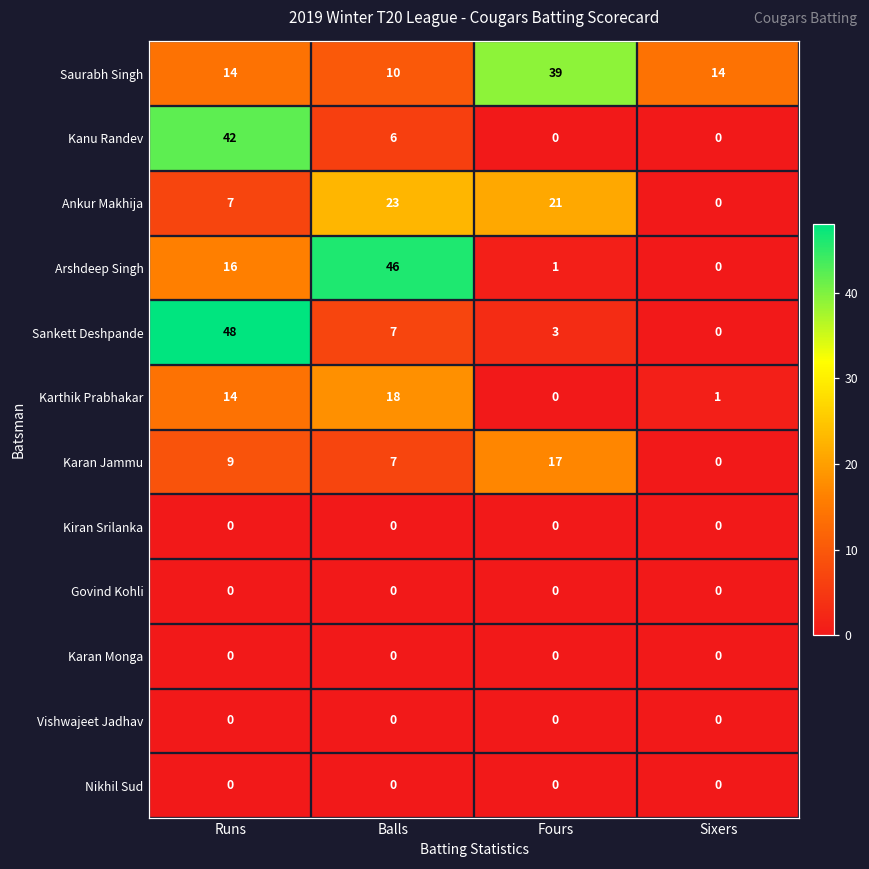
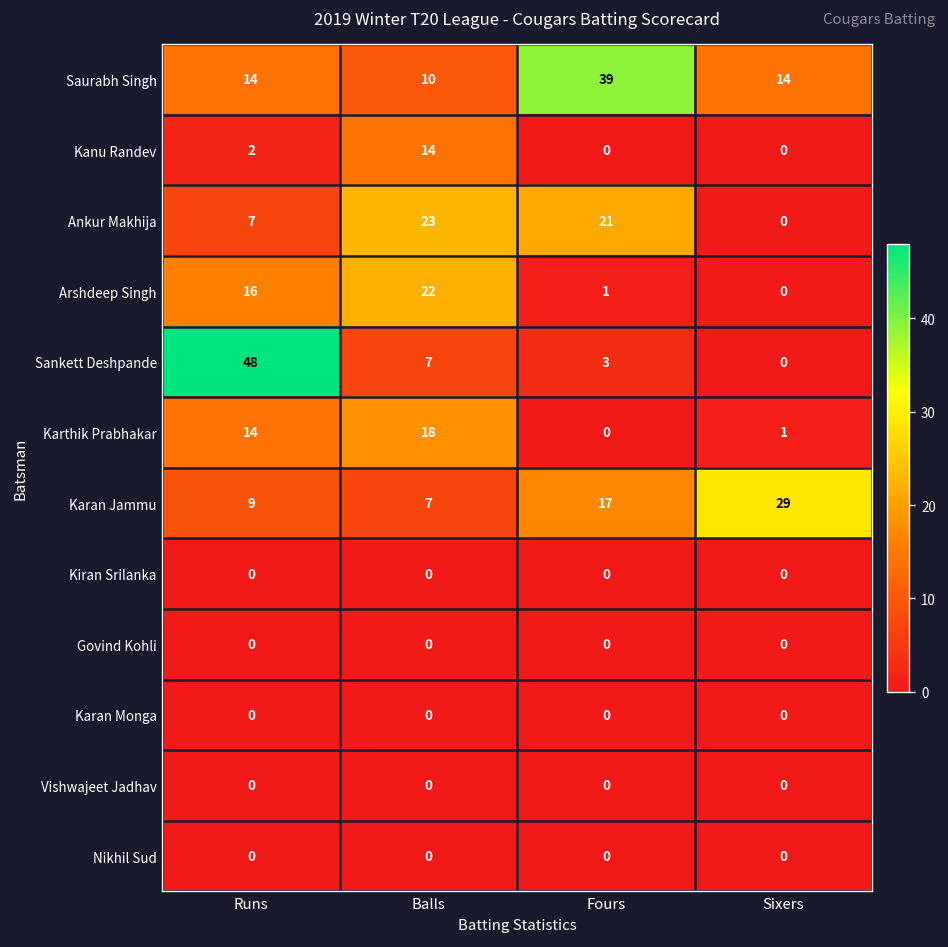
Kanu Randev, Runs: 42 -> 2
Kanu Randev, Balls: 6 -> 14
Arshdeep Singh, Balls: 46 -> 22
Karan Jammu, Sixers: 0 -> 29
